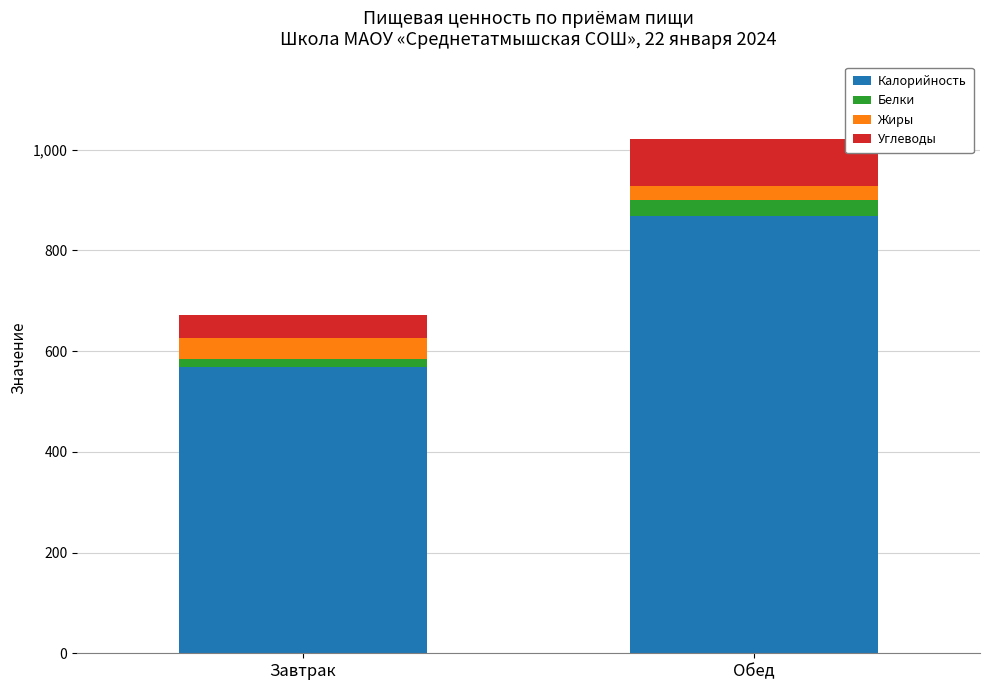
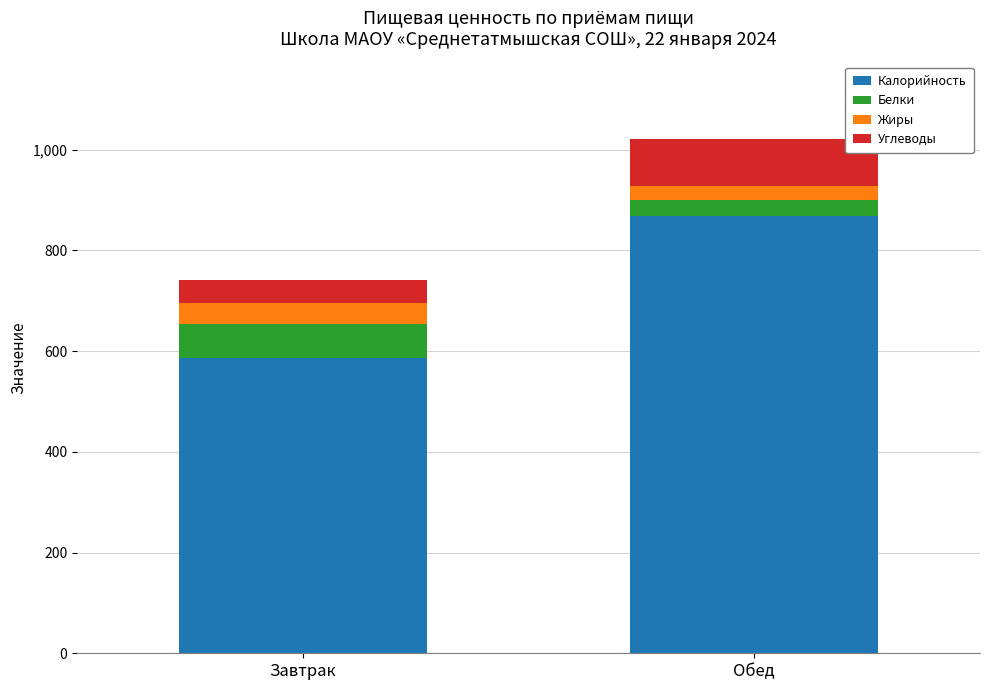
Калорийность, Завтрак: 570 -> 590
Белки, Завтрак: 20 -> 70
